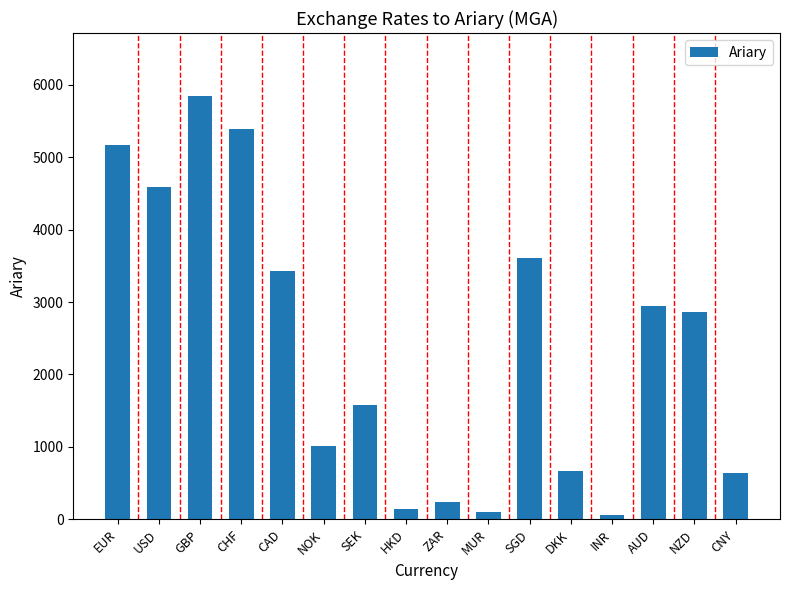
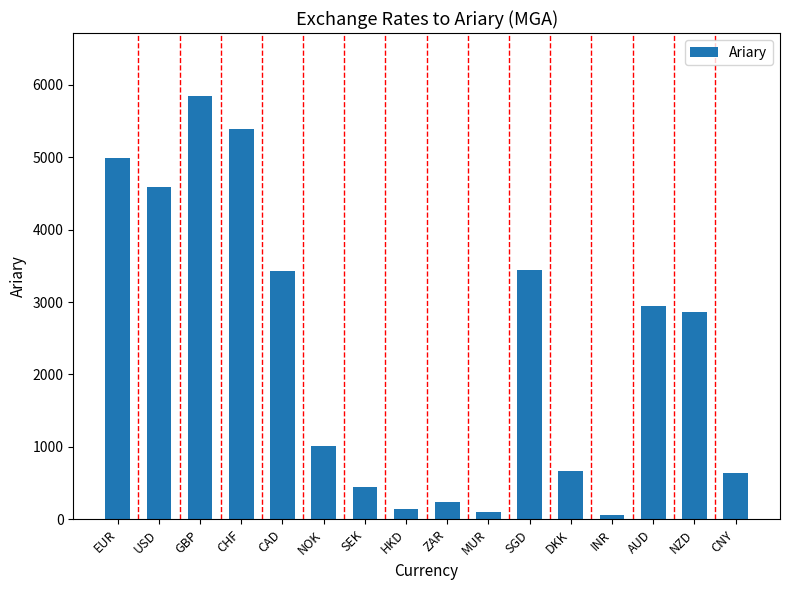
EUR: 5200 -> 5000
SEK: 1600 -> 400
SGD: 3600 -> 3400
